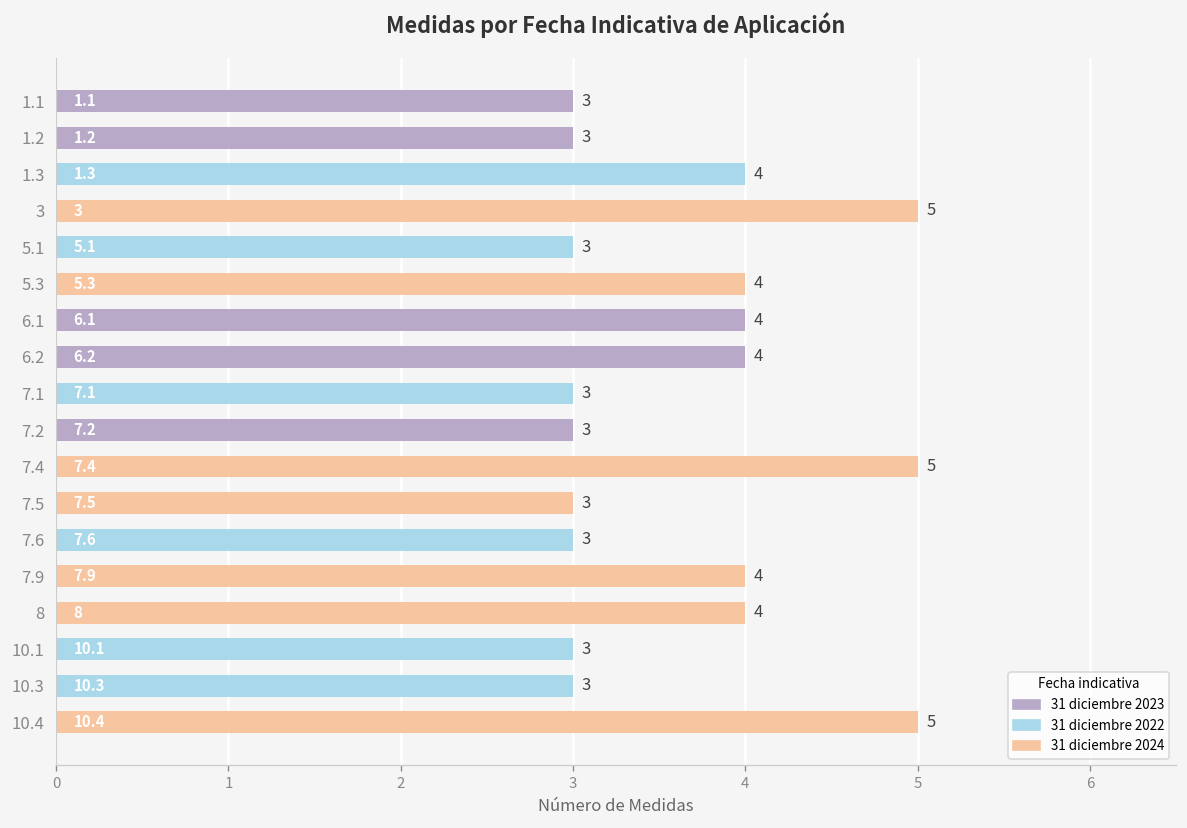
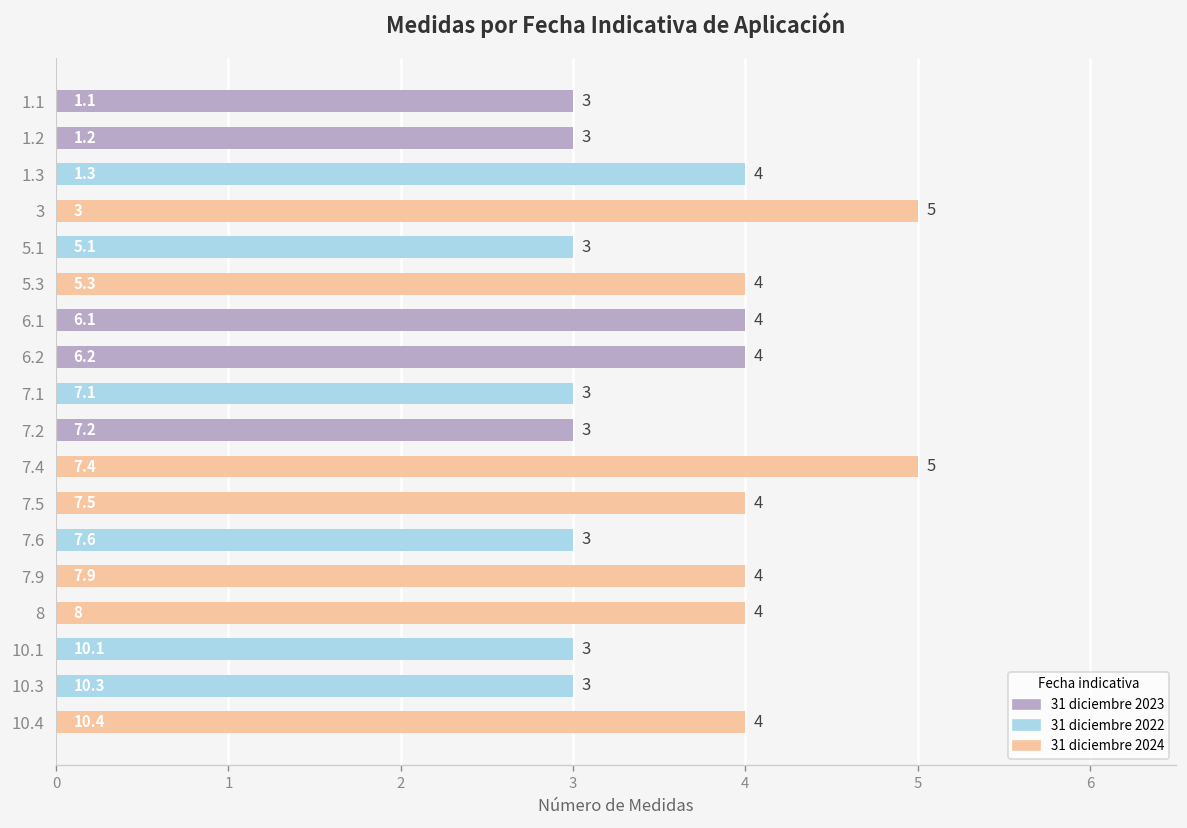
7.5: 3 -> 4
10.4: 5 -> 4
